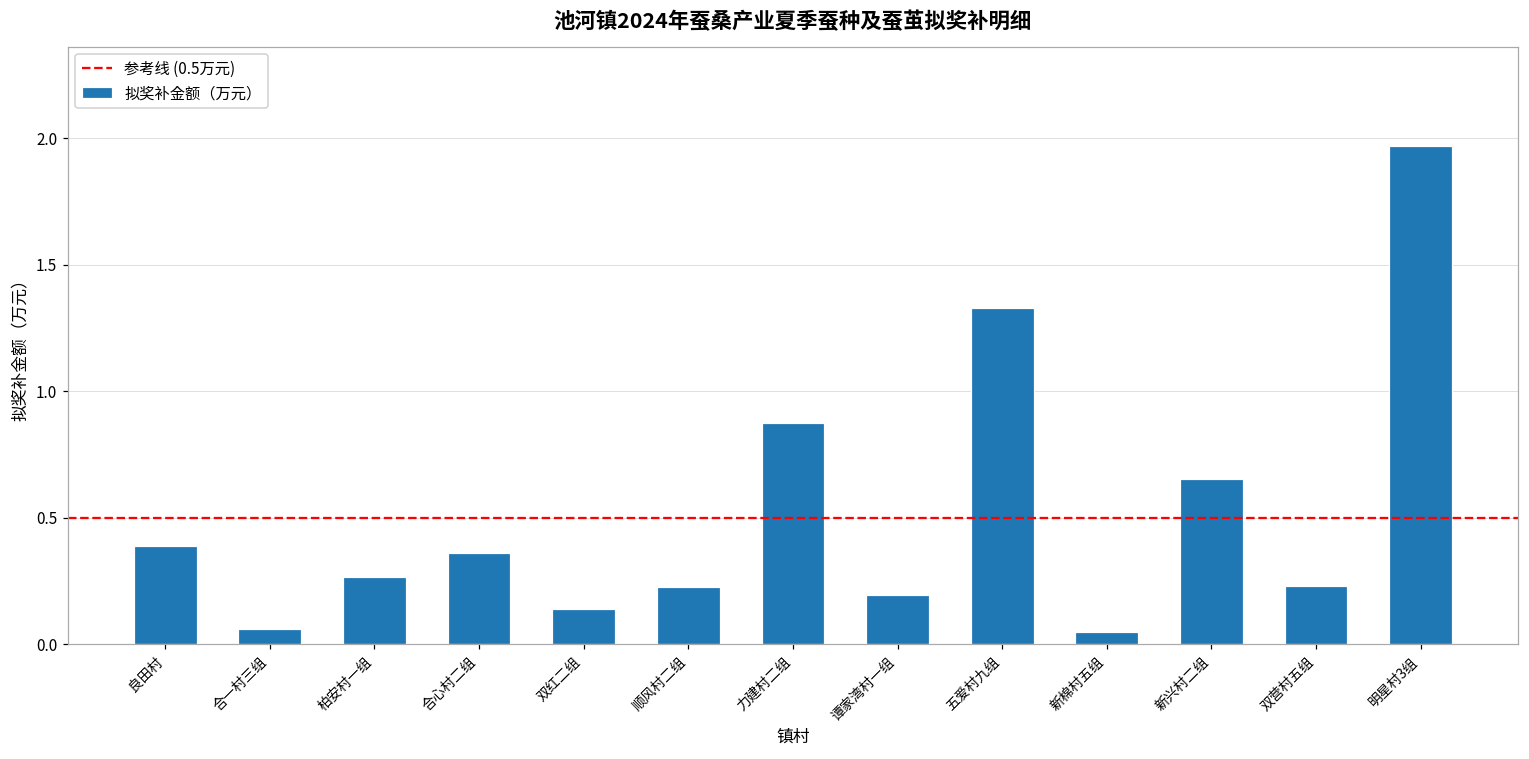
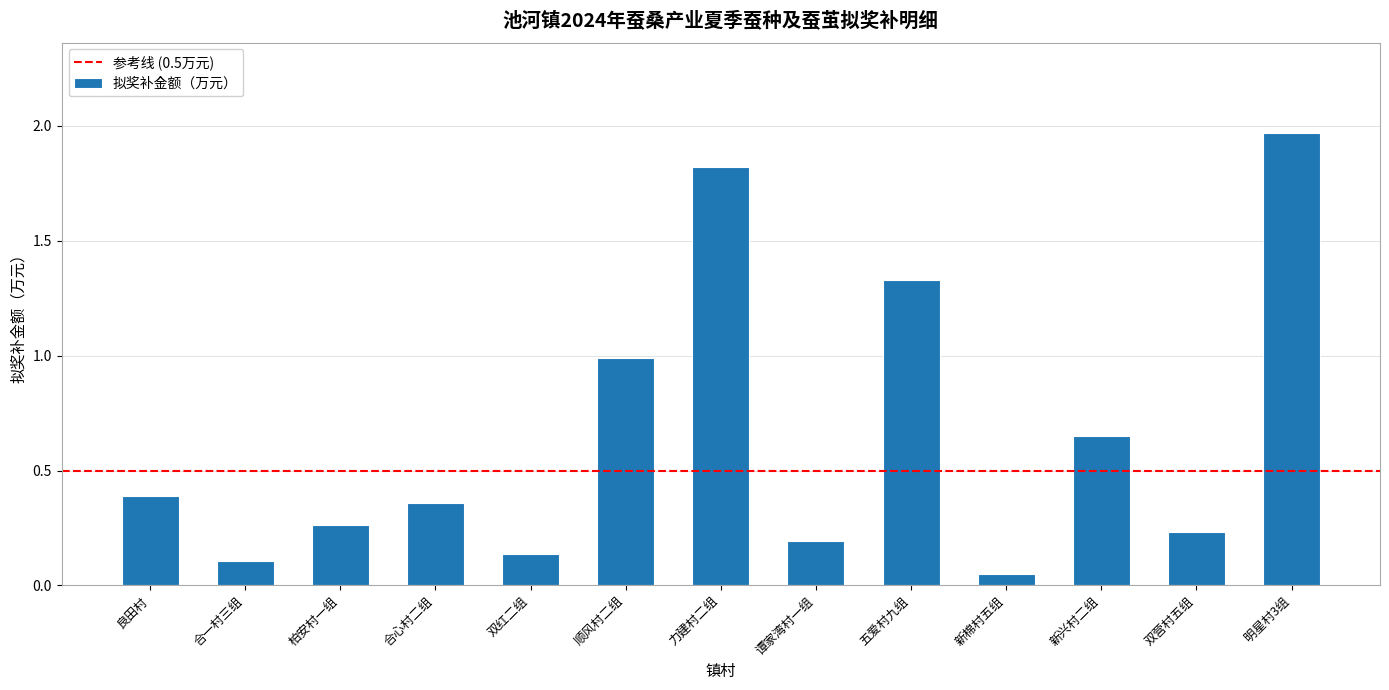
合一村三组: 0.06 -> 0.11
顺风村二组: 0.22 -> 0.99
力建村二组: 0.87 -> 1.82
